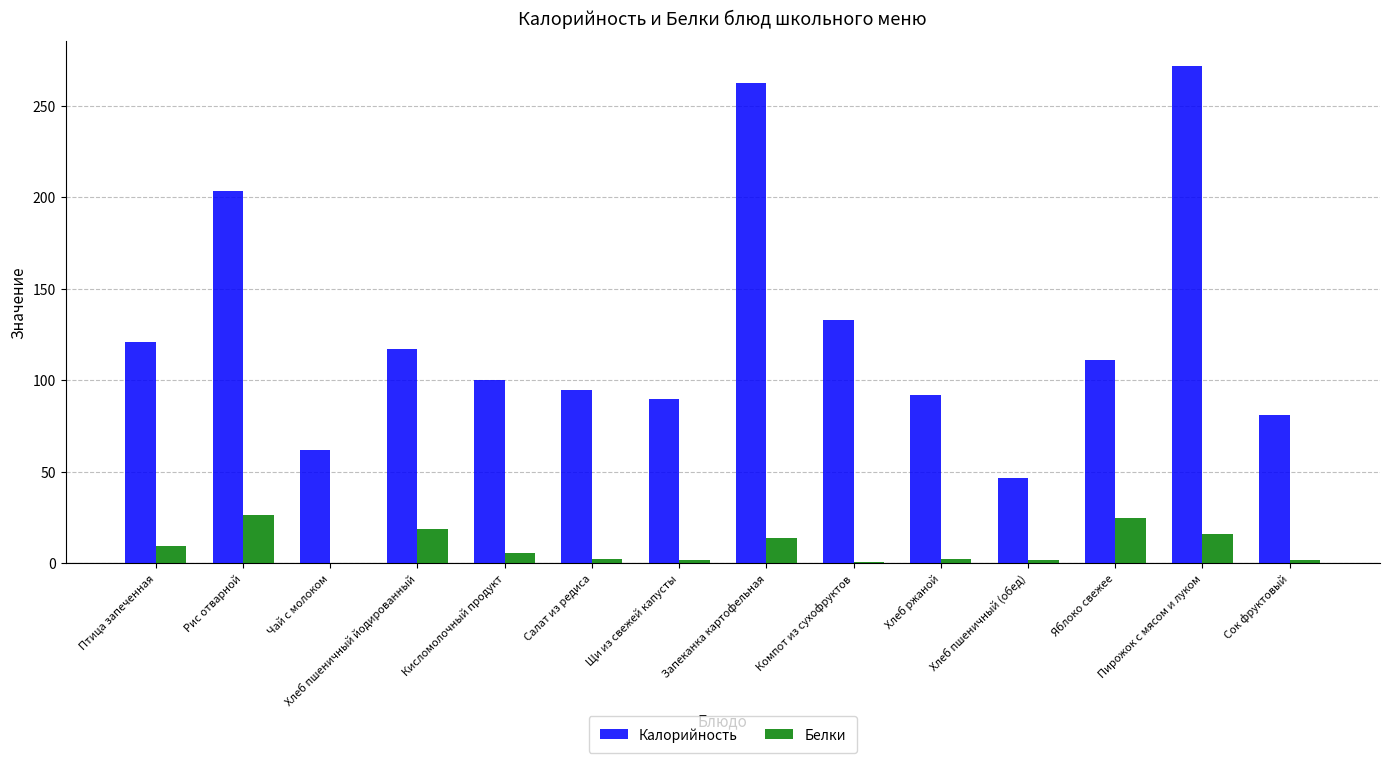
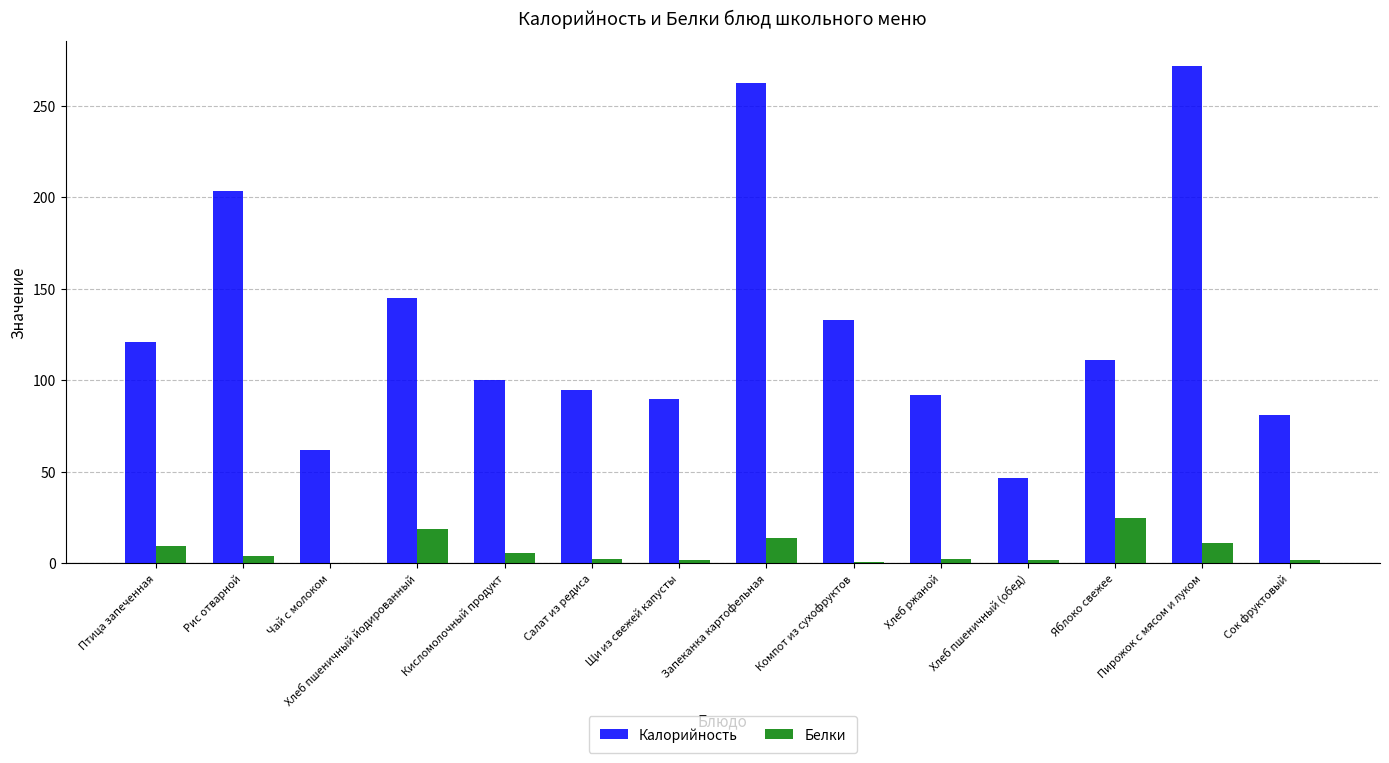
Белки, Рис отварной: 26 -> 4
Калорийность, Хлеб пшеничный йодированный: 117 -> 145
Белки, Пирожок с мясом и луком: 16 -> 11
